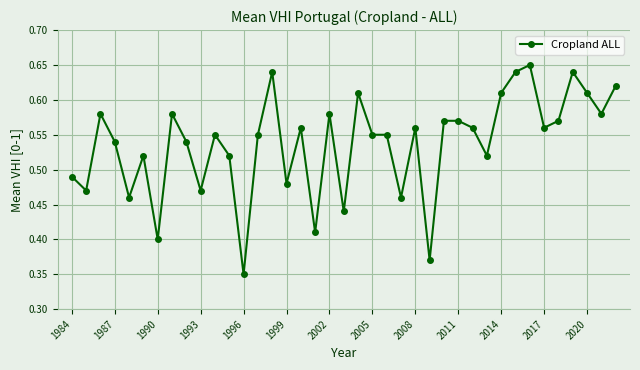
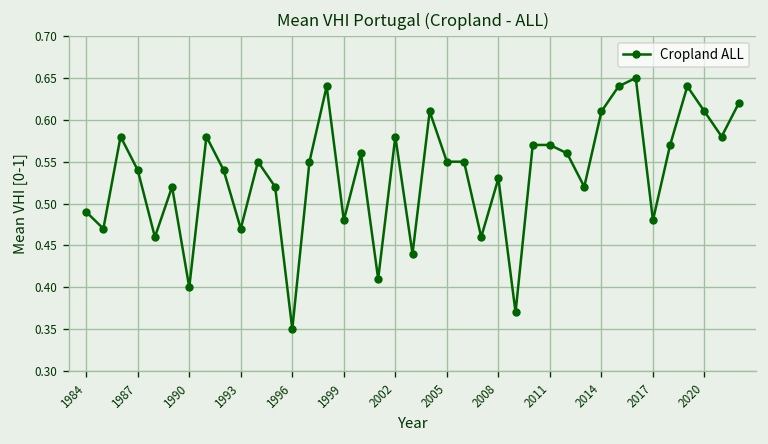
2008: 0.56 -> 0.53
2017: 0.56 -> 0.48
